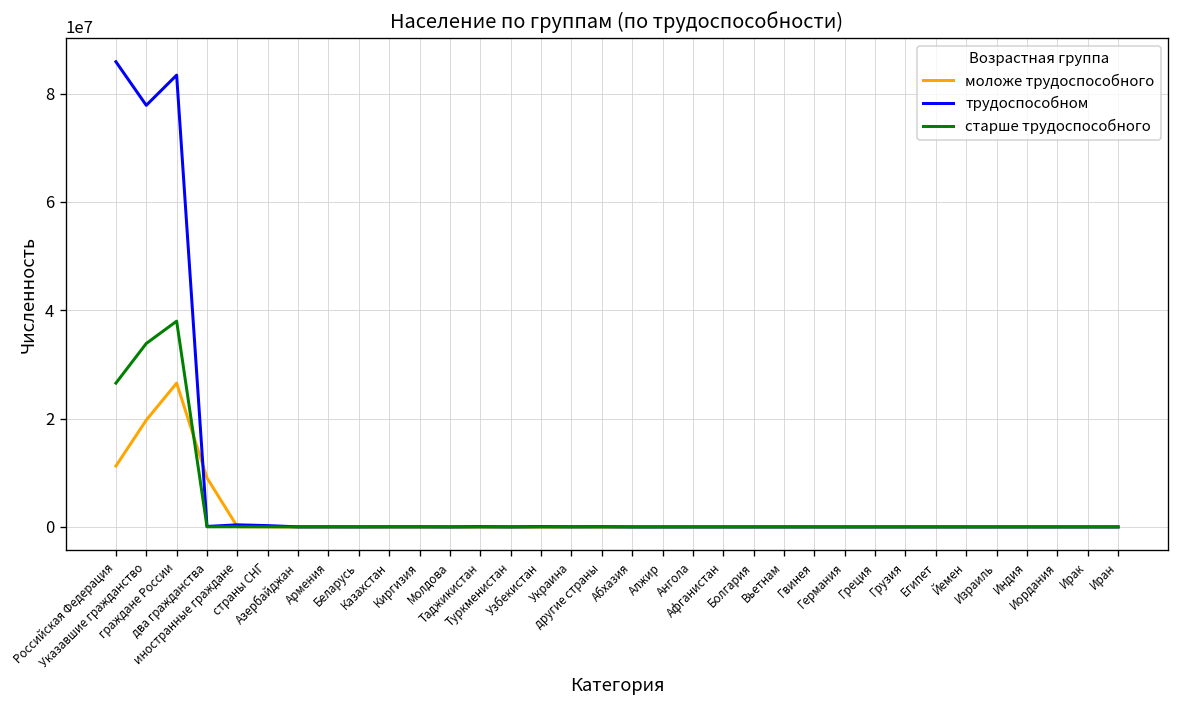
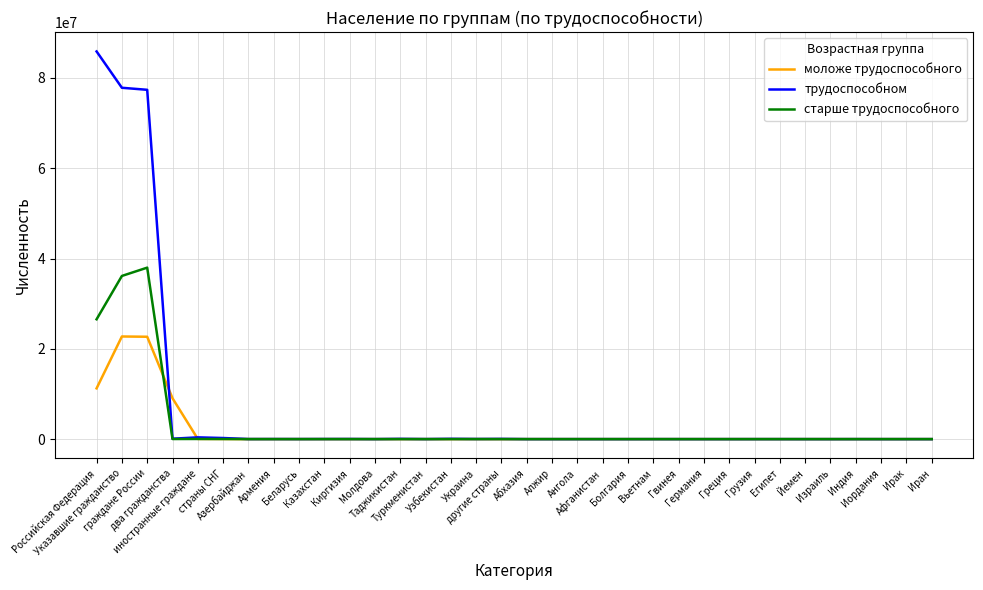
моложе трудоспособного, Указавшие гражданство: 20000000 -> 23000000
старше трудоспособного, Указавшие гражданство: 34000000 -> 36000000
моложе трудоспособного, граждане России: 27000000 -> 23000000
трудоспособном, граждане России: 83000000 -> 77000000
